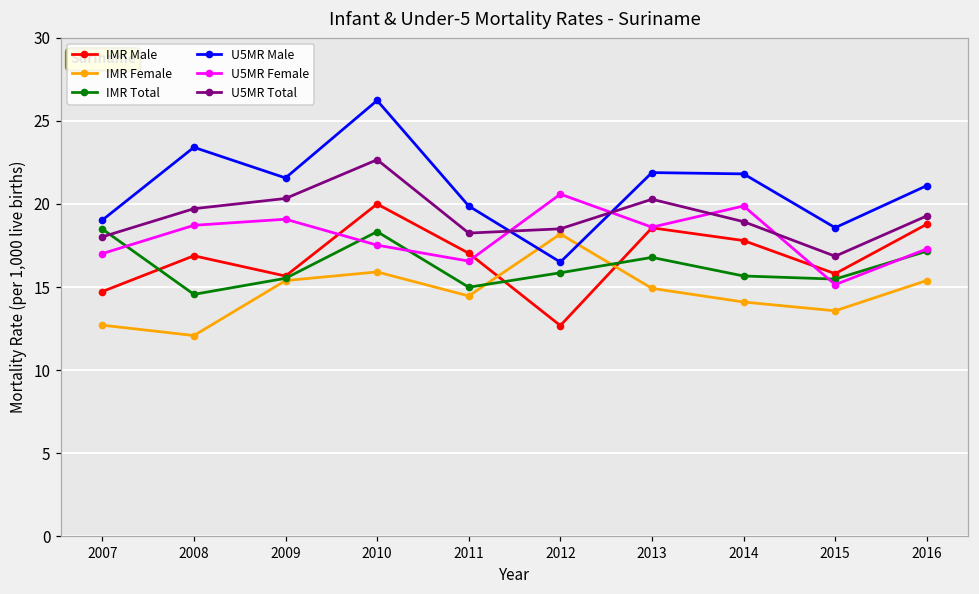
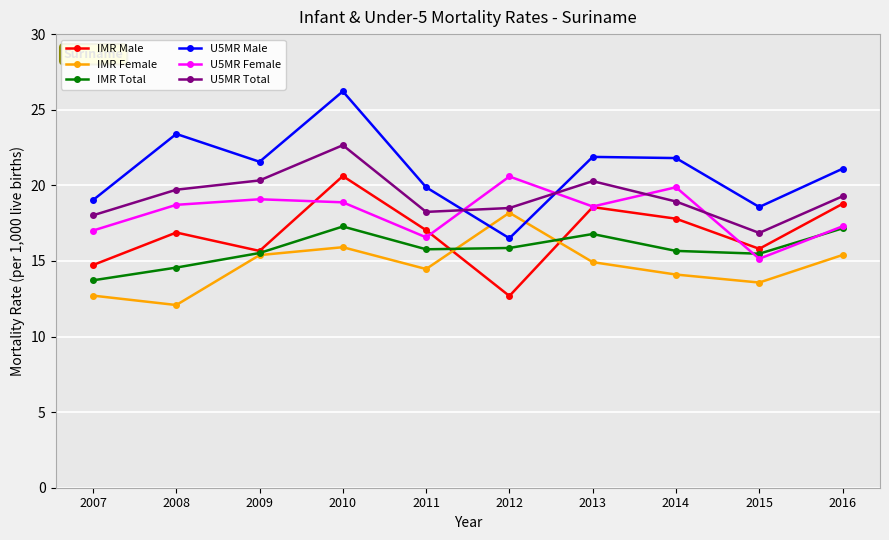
IMR Total, 2007: 18.5 -> 13.7
IMR Male, 2010: 20.0 -> 20.6
IMR Total, 2010: 18.3 -> 17.3
U5MR Female, 2010: 17.5 -> 18.9
IMR Total, 2011: 15.0 -> 15.8
